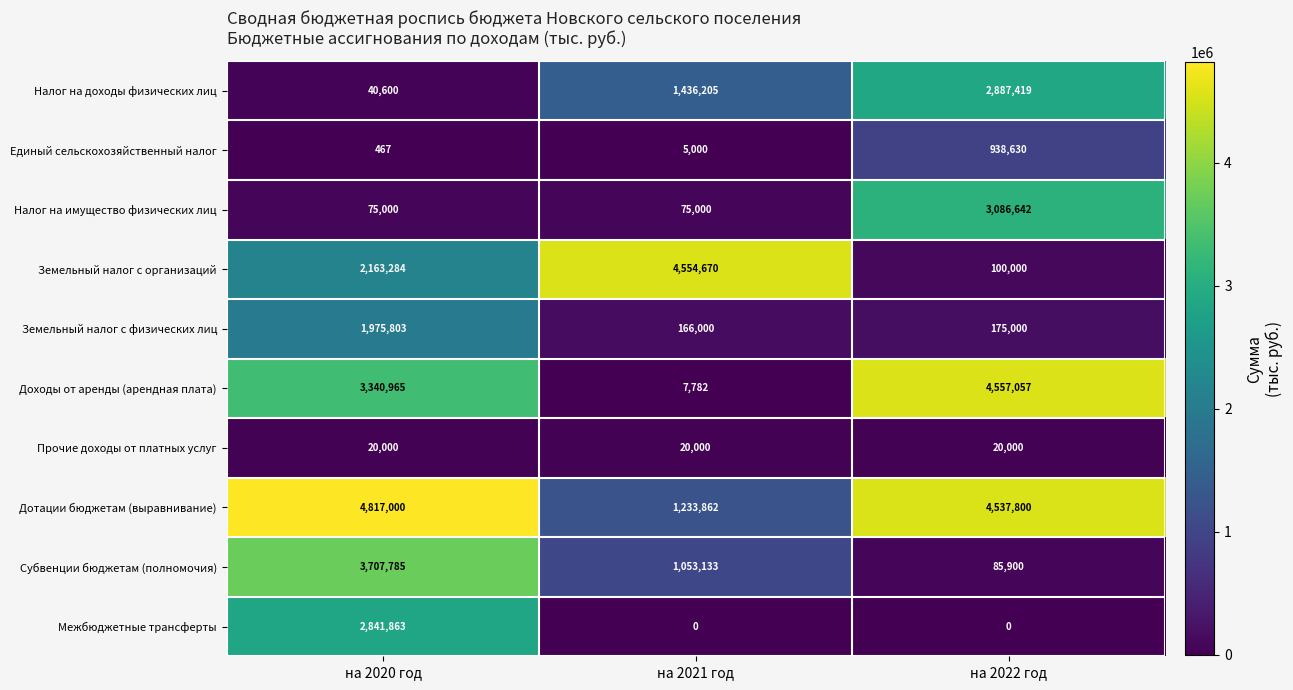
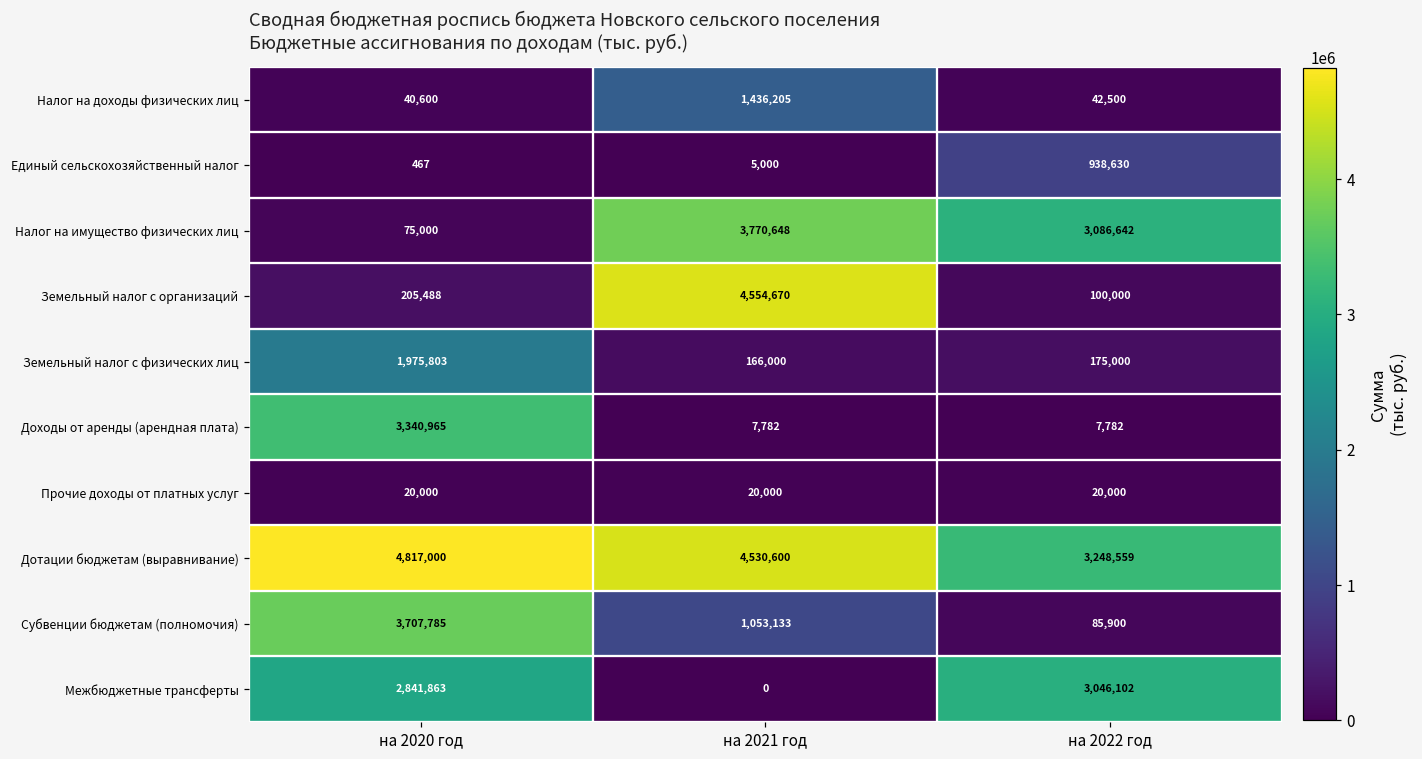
Налог на доходы физических лиц, на 2022 год: 2,887,419 -> 42,500
Налог на имущество физических лиц, на 2021 год: 75,000 -> 3,770,648
Земельный налог с организаций, на 2020 год: 2,163,284 -> 205,488
Доходы от аренды (арендная плата), на 2022 год: 4,557,057 -> 7,782
Дотации бюджетам (выравнивание), на 2021 год: 1,233,862 -> 4,530,600
Дотации бюджетам (выравнивание), на 2022 год: 4,537,800 -> 3,248,559
Межбюджетные трансферты, на 2022 год: 0 -> 3,046,102
